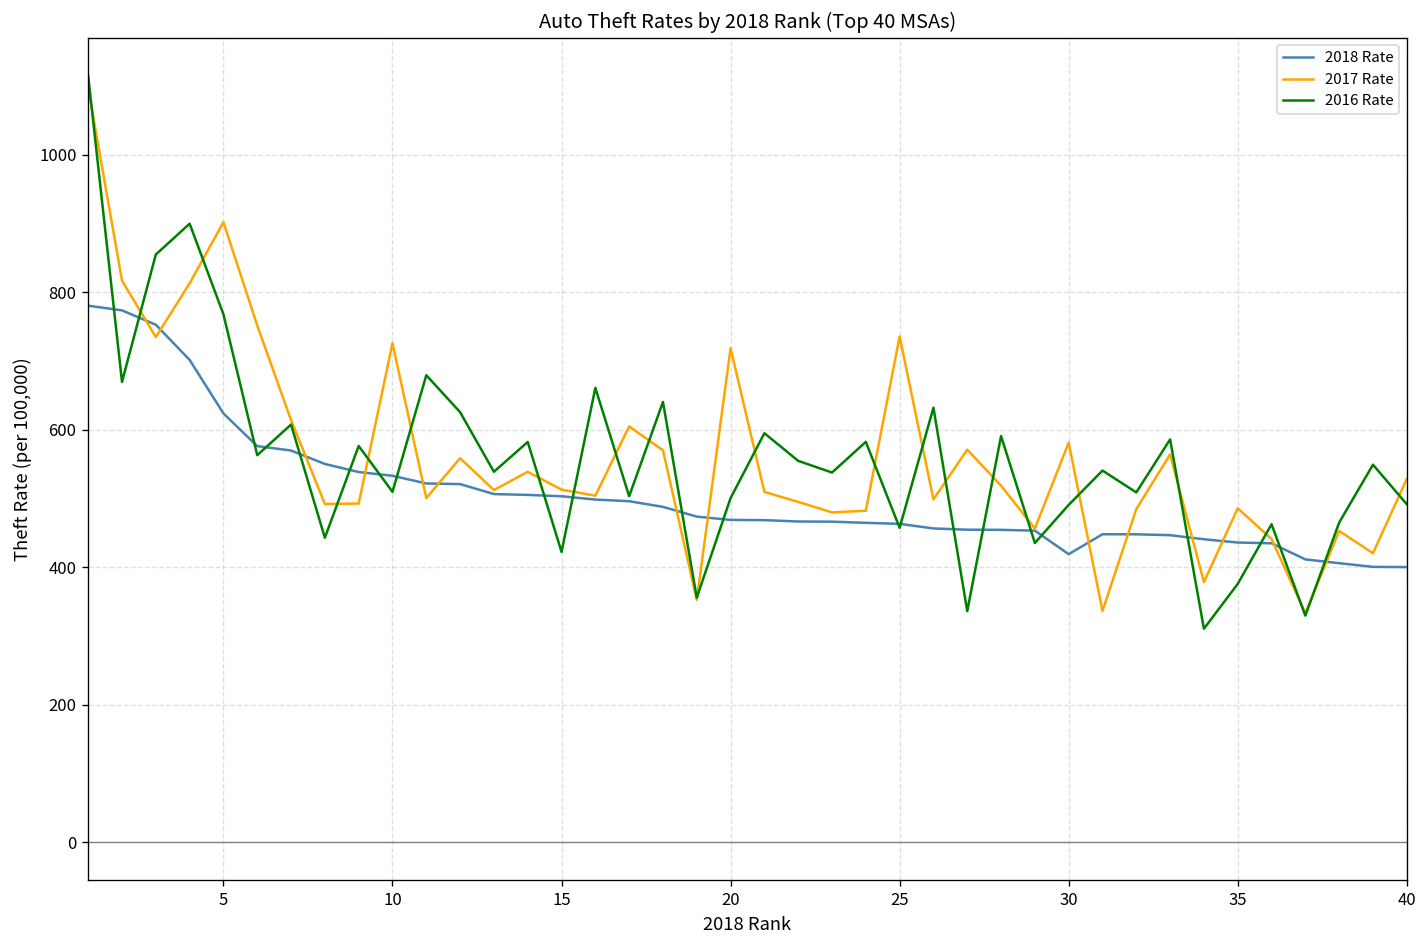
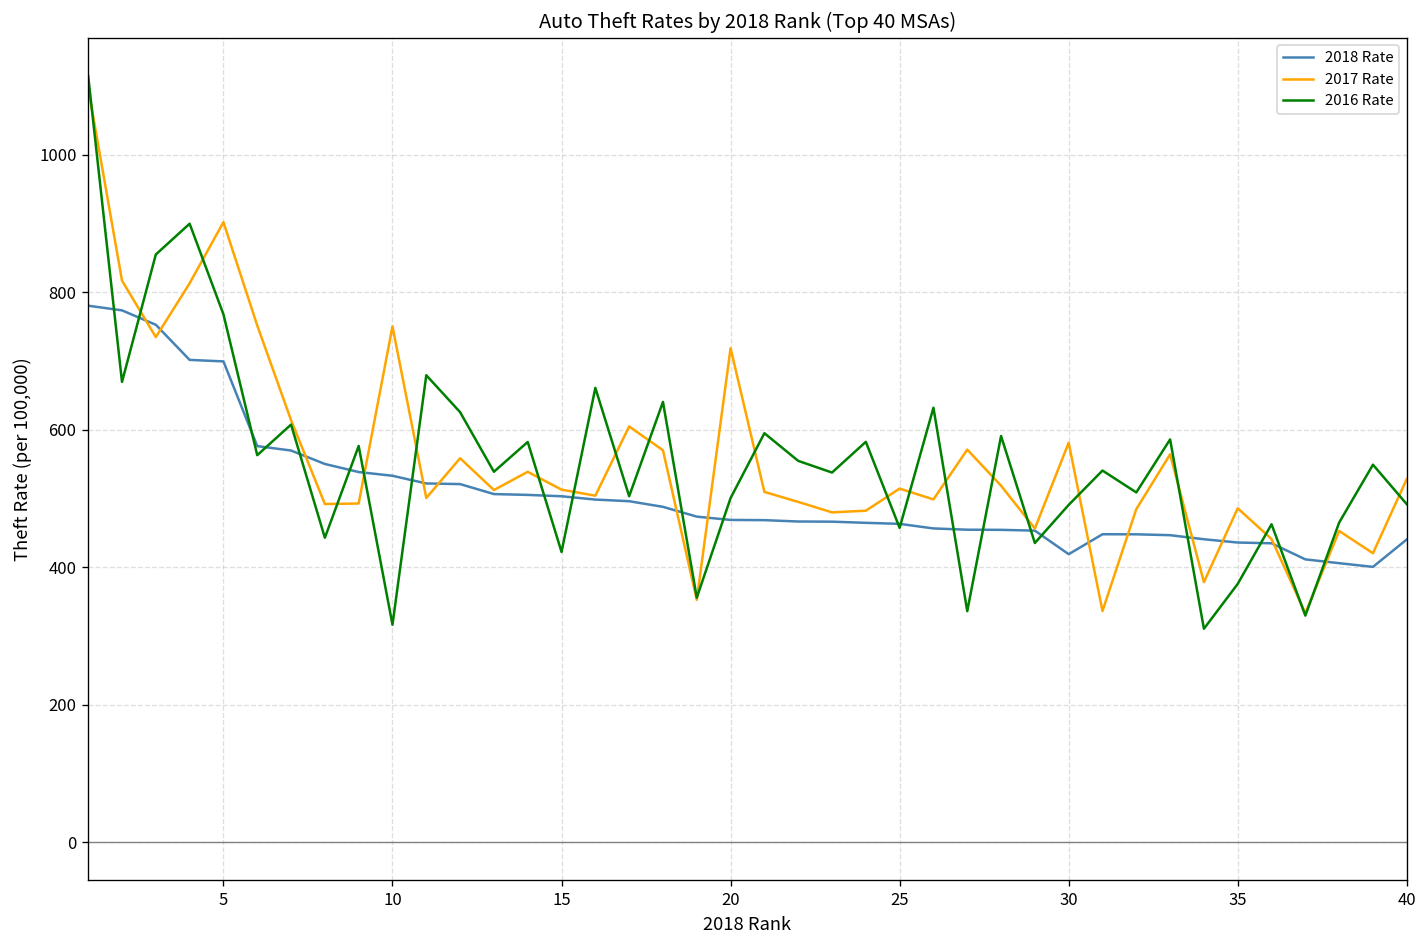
2018 Rate, 5: 620 -> 700
2017 Rate, 10: 730 -> 750
2016 Rate, 10: 510 -> 320
2017 Rate, 25: 740 -> 510
2018 Rate, 40: 400 -> 440
